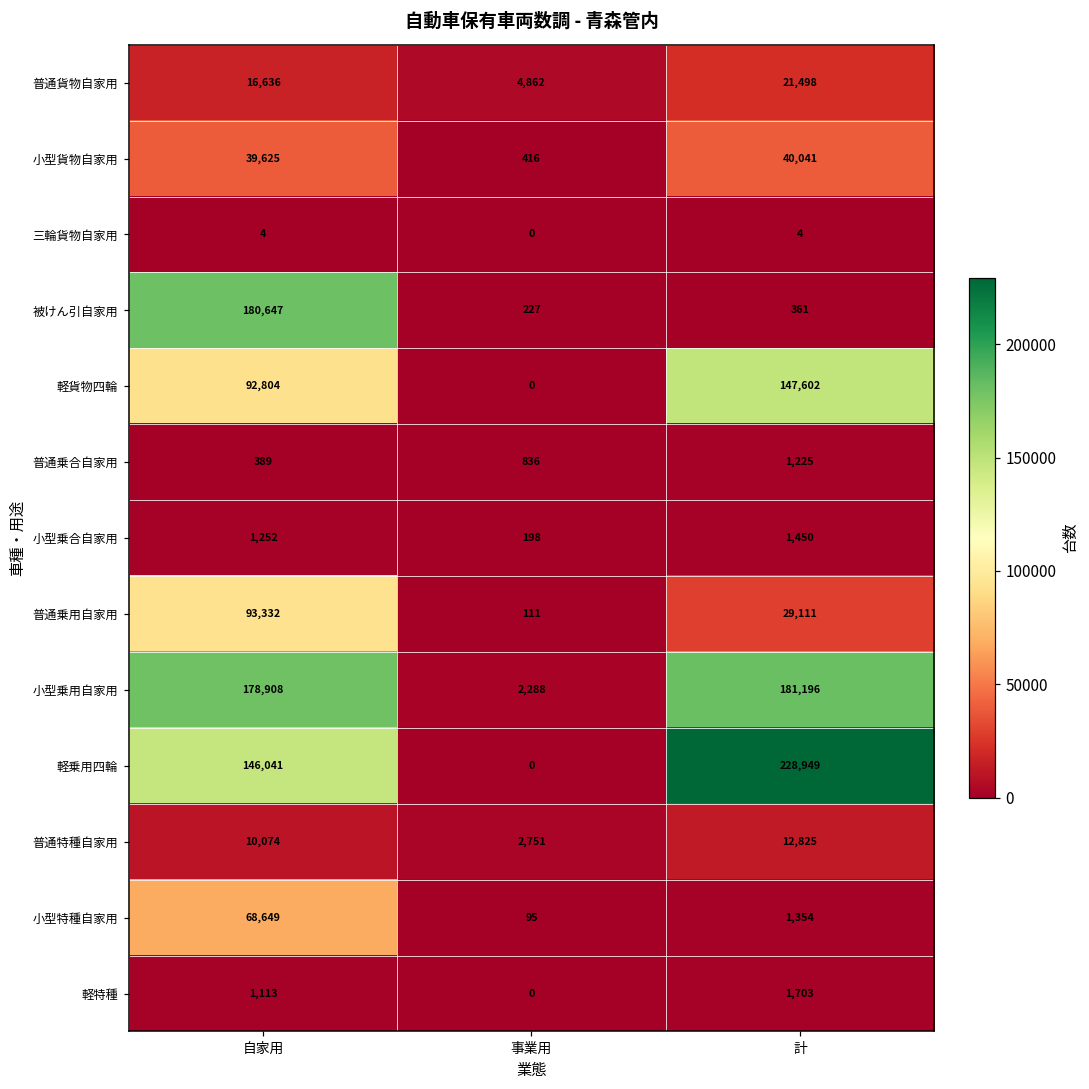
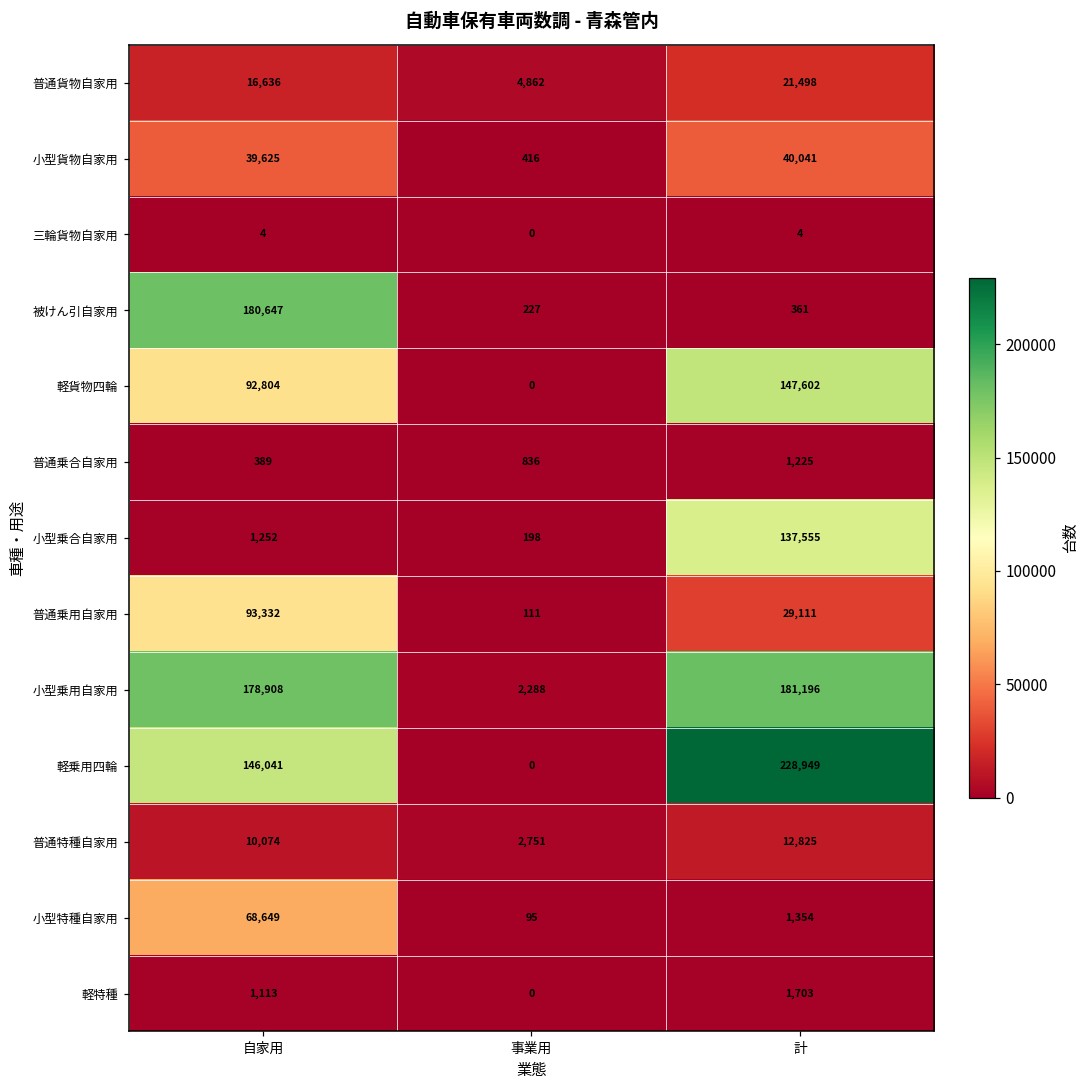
小型乗合自家用, 計: 1,450 -> 137,555
